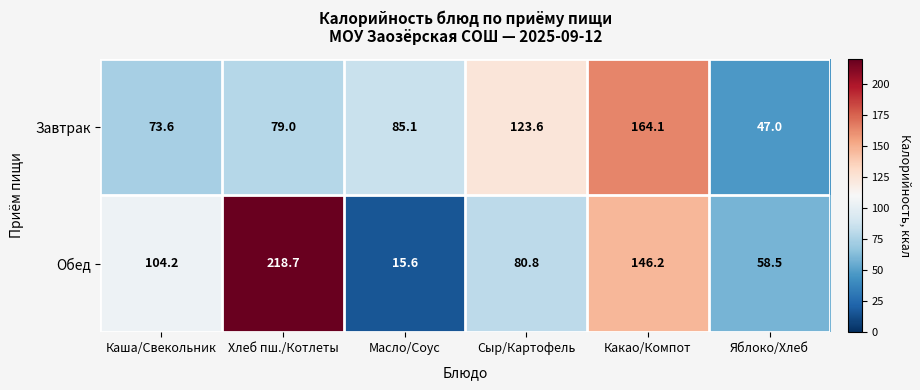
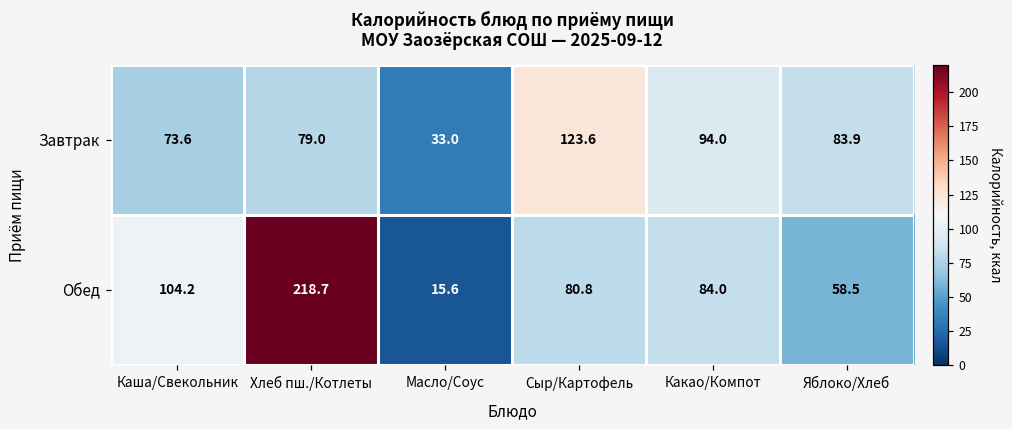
Завтрак, Масло/Соус: 85.1 -> 33.0
Завтрак, Какао/Компот: 164.1 -> 94.0
Завтрак, Яблоко/Хлеб: 47.0 -> 83.9
Обед, Какао/Компот: 146.2 -> 84.0
